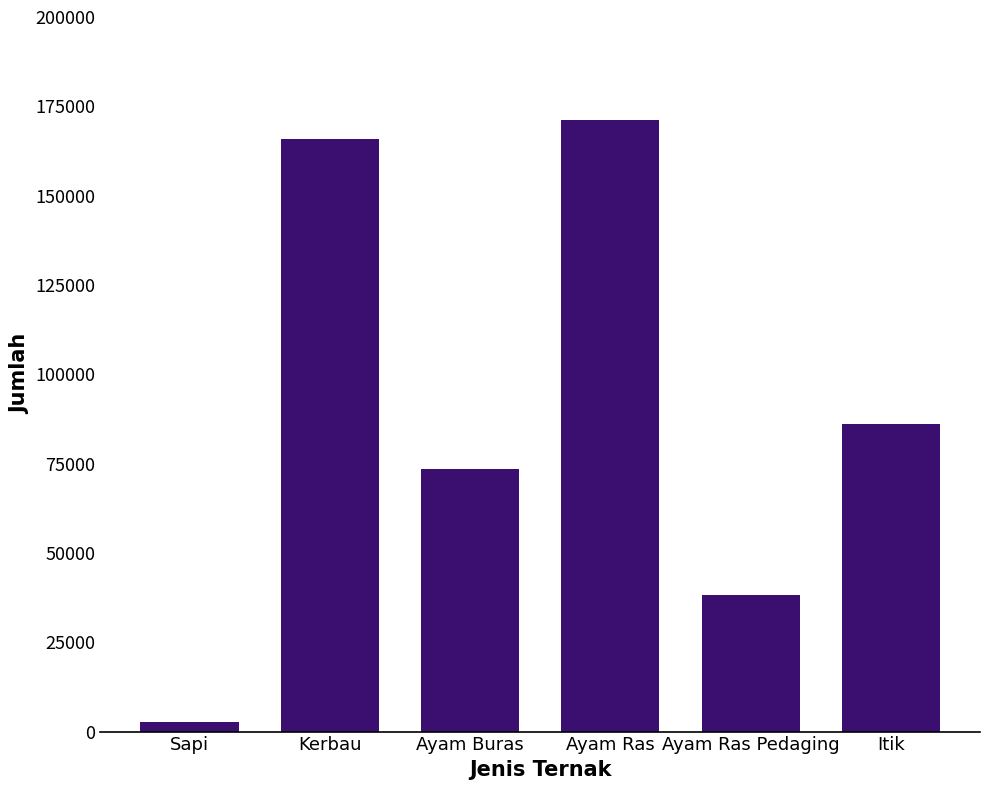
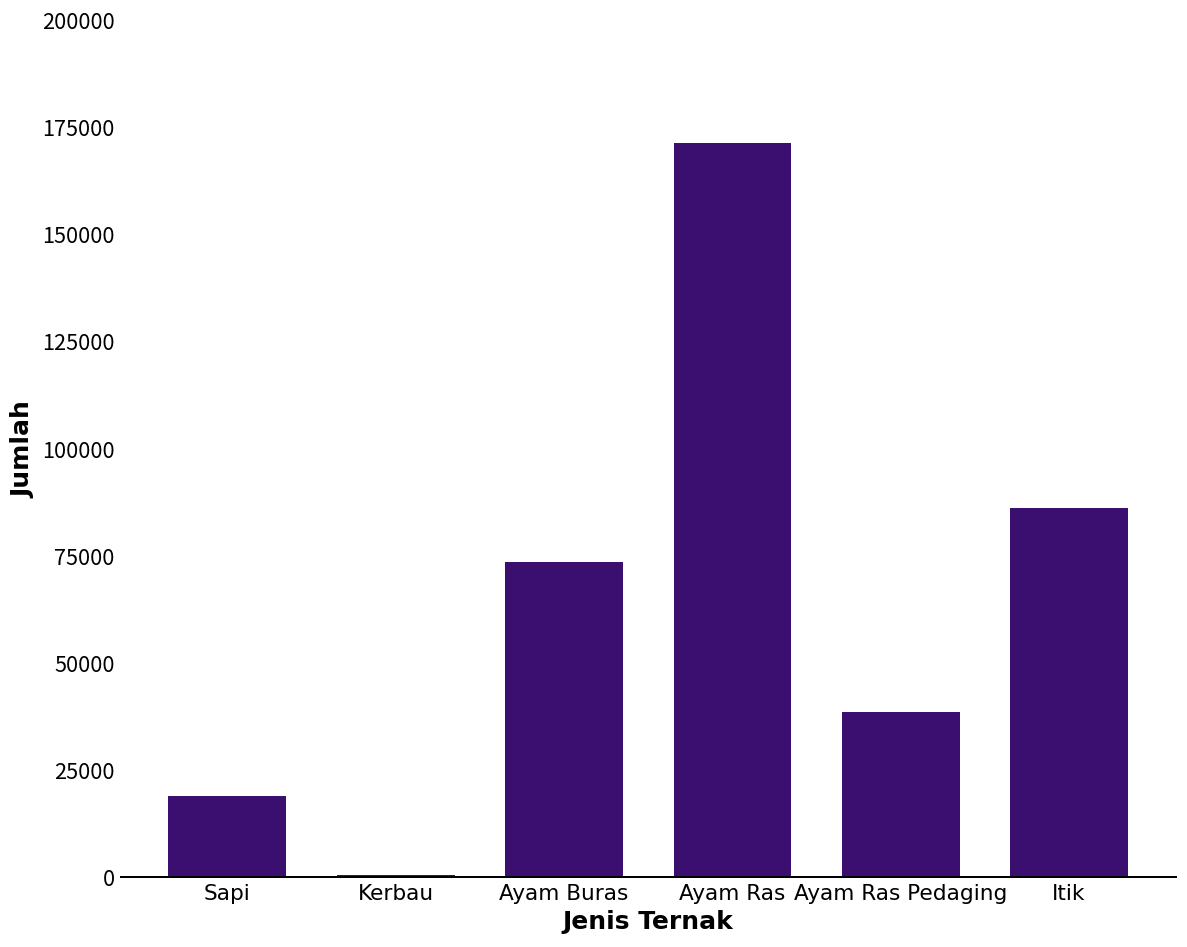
Sapi: 3000 -> 19000
Kerbau: 166000 -> 0
